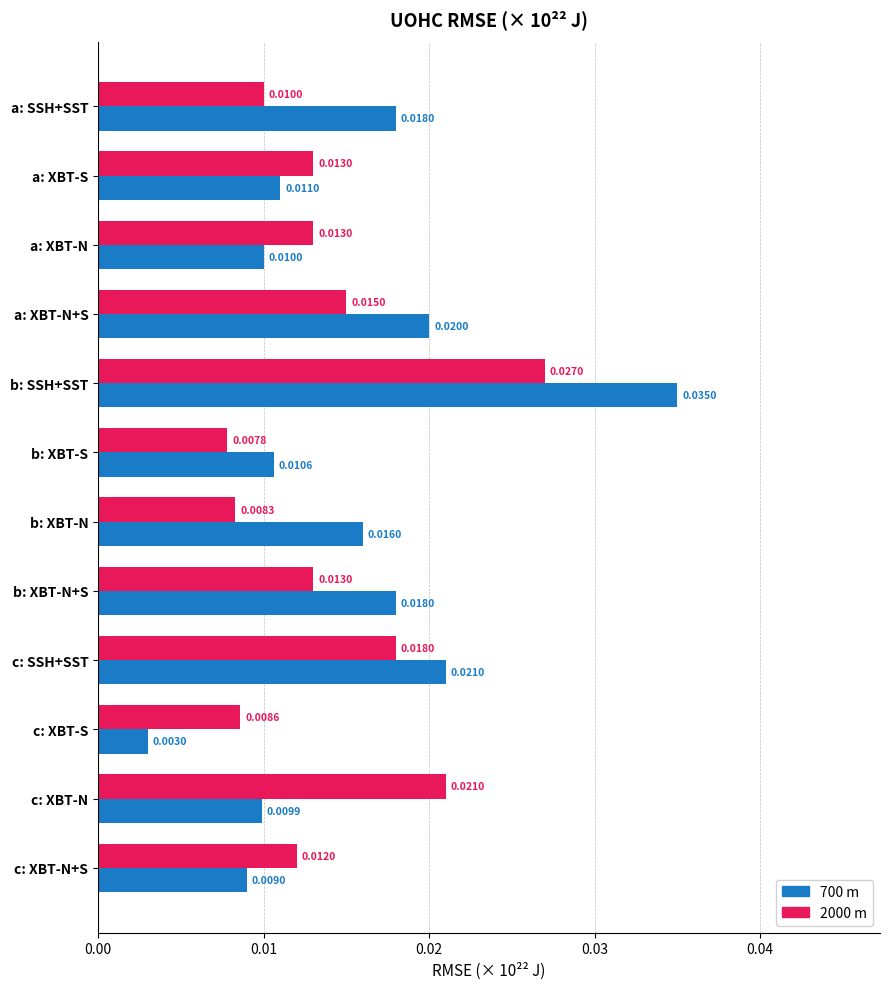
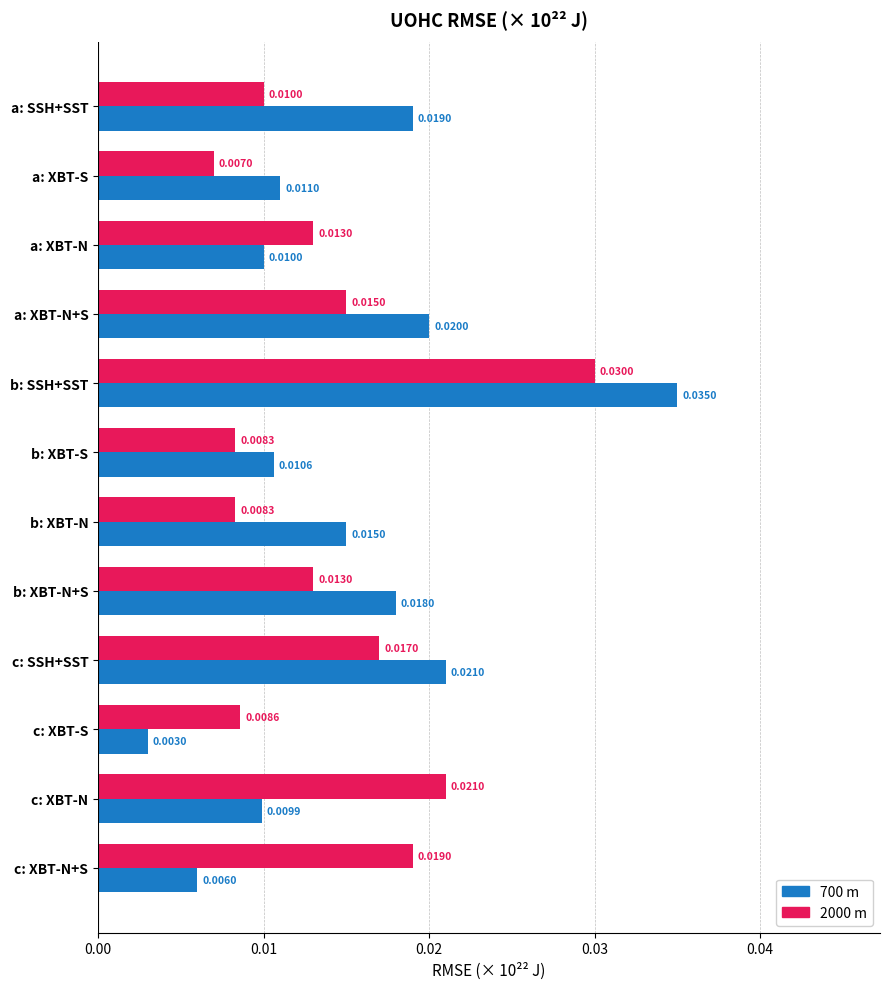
700 m, a: SSH+SST: 0.0180 -> 0.0190
2000 m, a: XBT-S: 0.0130 -> 0.0070
2000 m, b: SSH+SST: 0.0270 -> 0.0300
2000 m, b: XBT-S: 0.0078 -> 0.0083
700 m, b: XBT-N: 0.0160 -> 0.0150
2000 m, c: SSH+SST: 0.0180 -> 0.0170
2000 m, c: XBT-N+S: 0.0120 -> 0.0190
700 m, c: XBT-N+S: 0.0090 -> 0.0060
